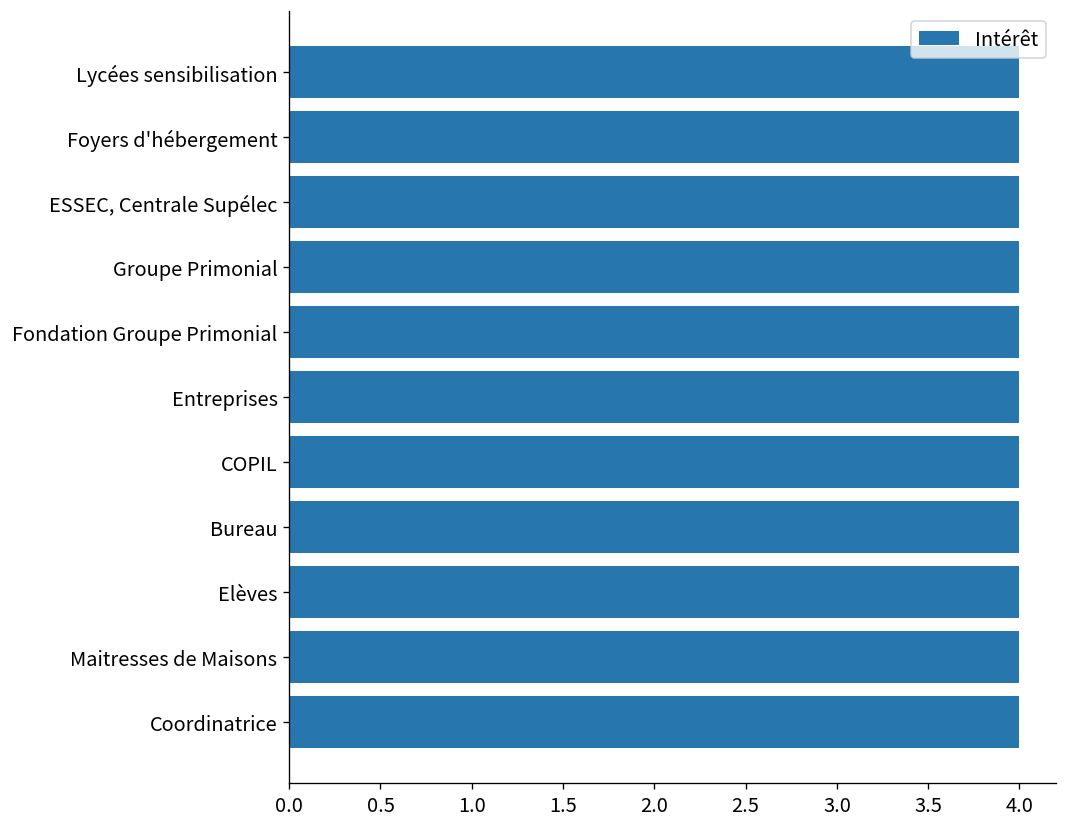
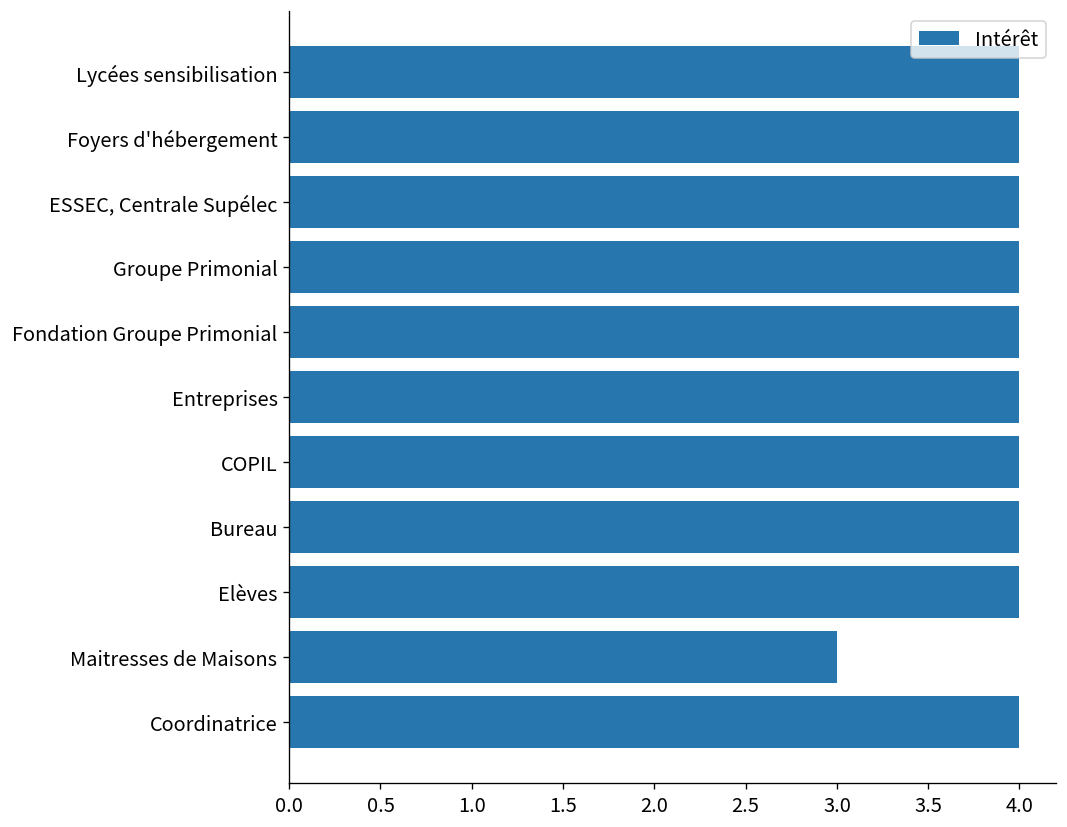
Maitresses de Maisons: 4 -> 3
